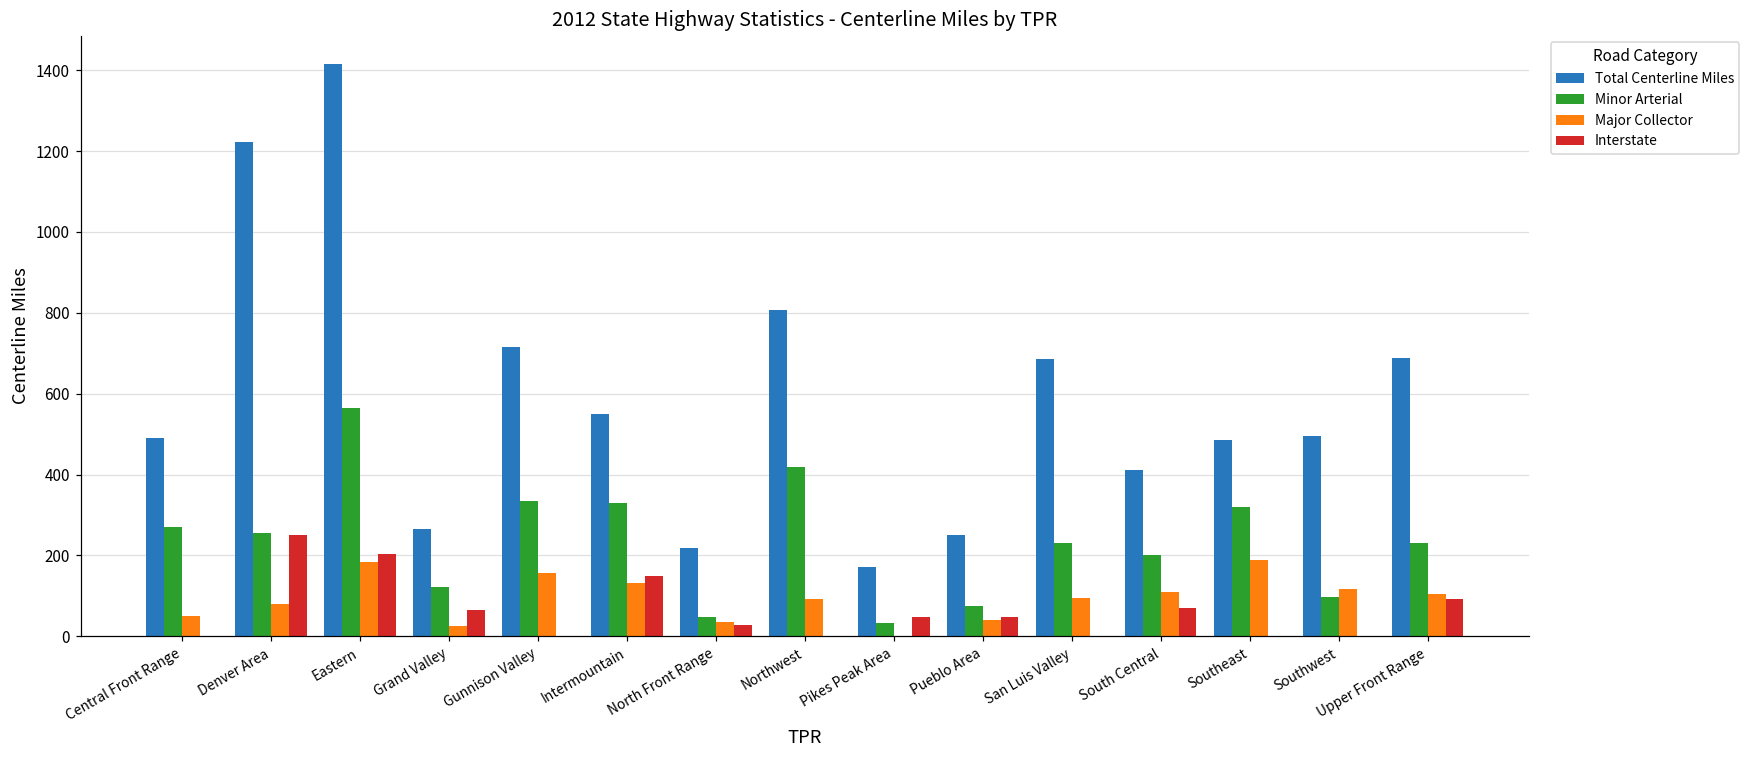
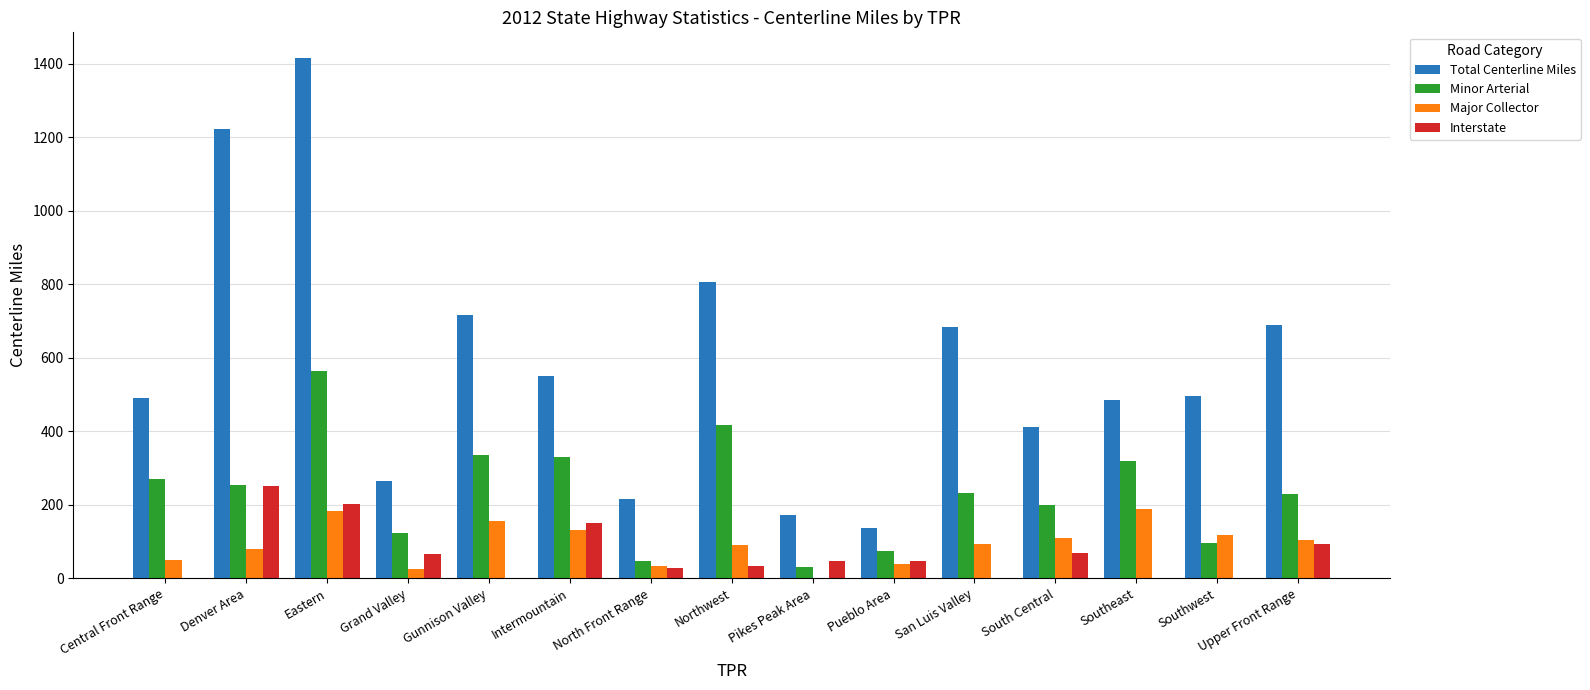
Interstate, Northwest: 0 -> 30
Total Centerline Miles, Pueblo Area: 250 -> 140
